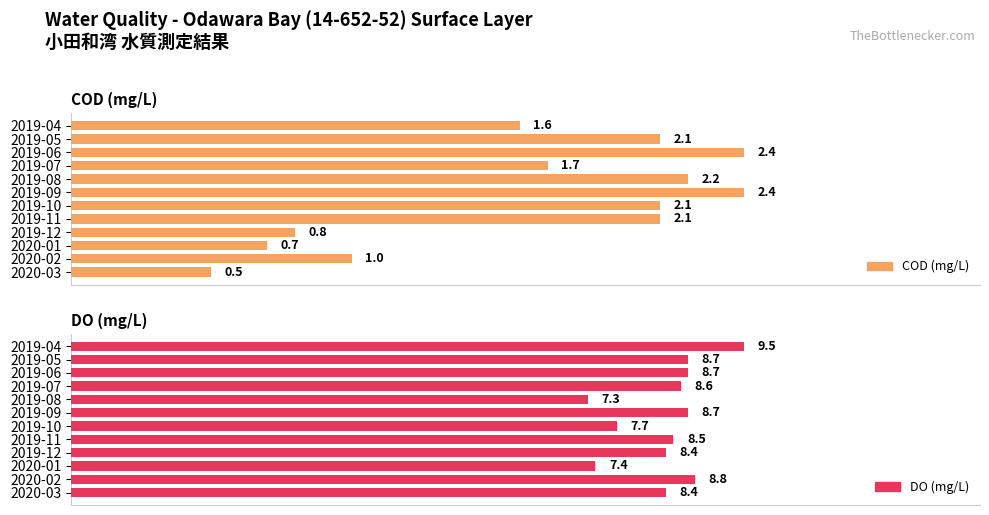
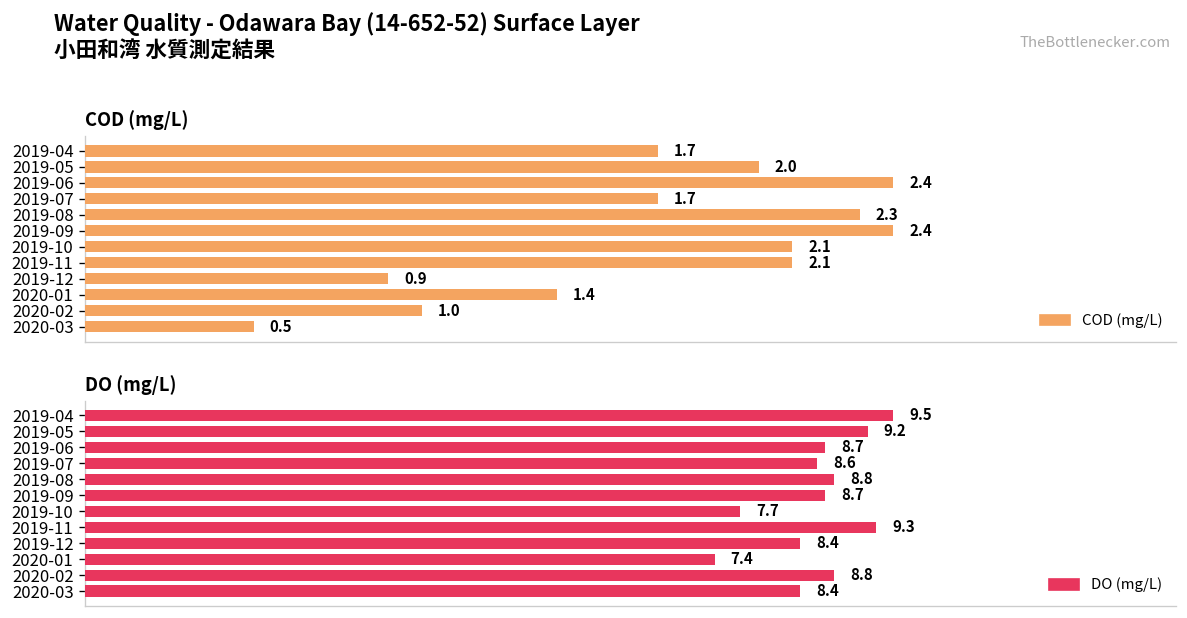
COD (mg/L), 2019-04: 1.6 -> 1.7
COD (mg/L), 2019-05: 2.1 -> 2.0
COD (mg/L), 2019-08: 2.2 -> 2.3
COD (mg/L), 2019-12: 0.8 -> 0.9
COD (mg/L), 2020-01: 0.7 -> 1.4
DO (mg/L), 2019-05: 8.7 -> 9.2
DO (mg/L), 2019-08: 7.3 -> 8.8
DO (mg/L), 2019-11: 8.5 -> 9.3
